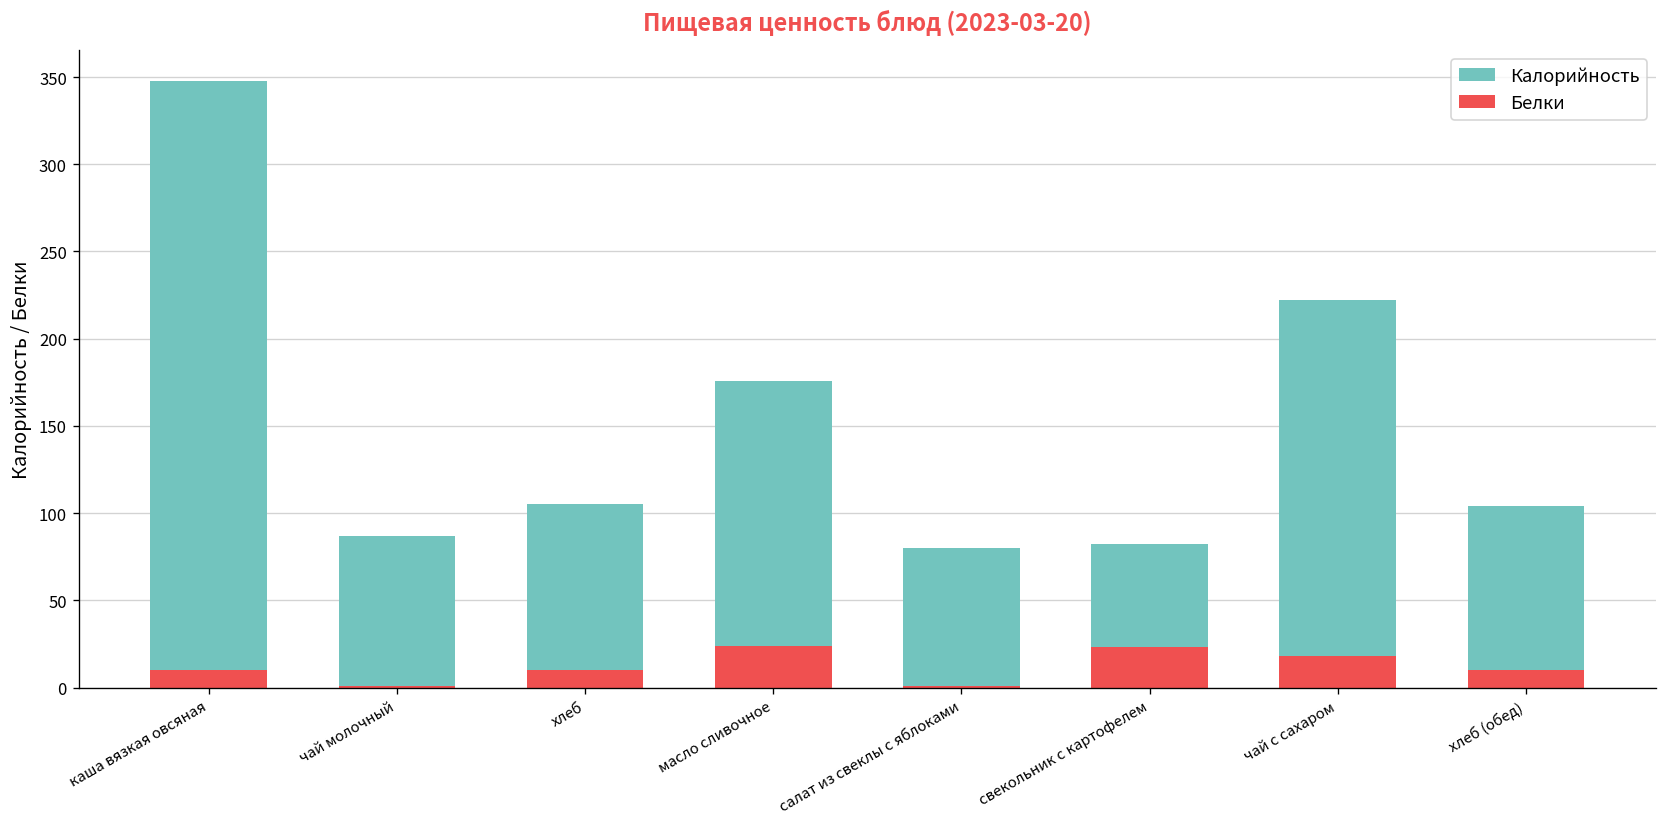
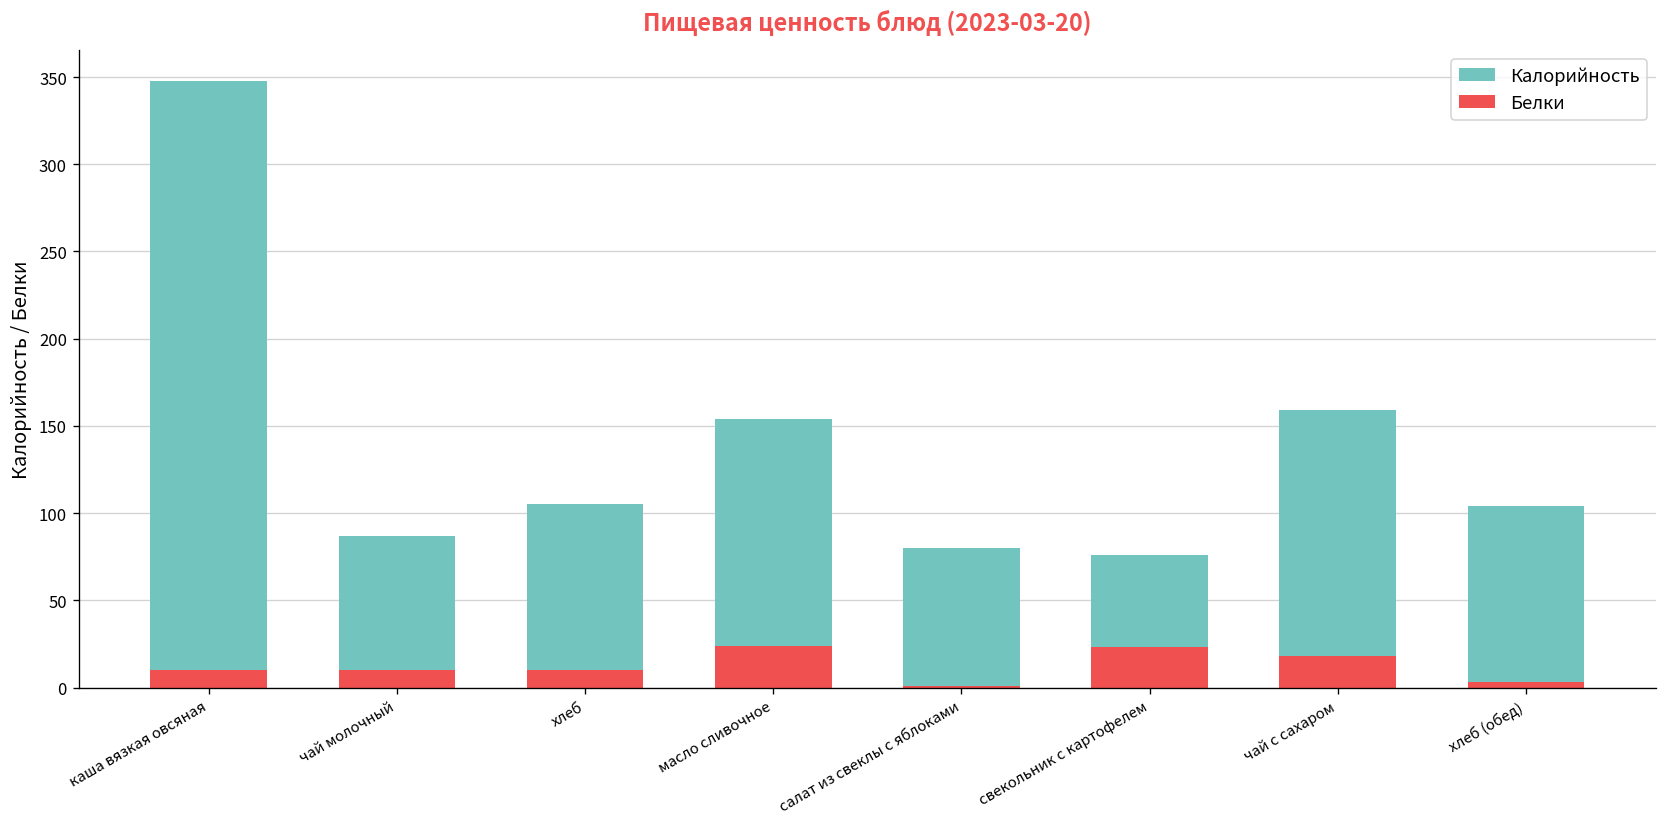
Белки, чай молочный: 1 -> 10
Калорийность, масло сливочное: 176 -> 154
Калорийность, свекольник с картофелем: 82 -> 76
Калорийность, чай с сахаром: 222 -> 159
Белки, хлеб (обед): 10 -> 3
